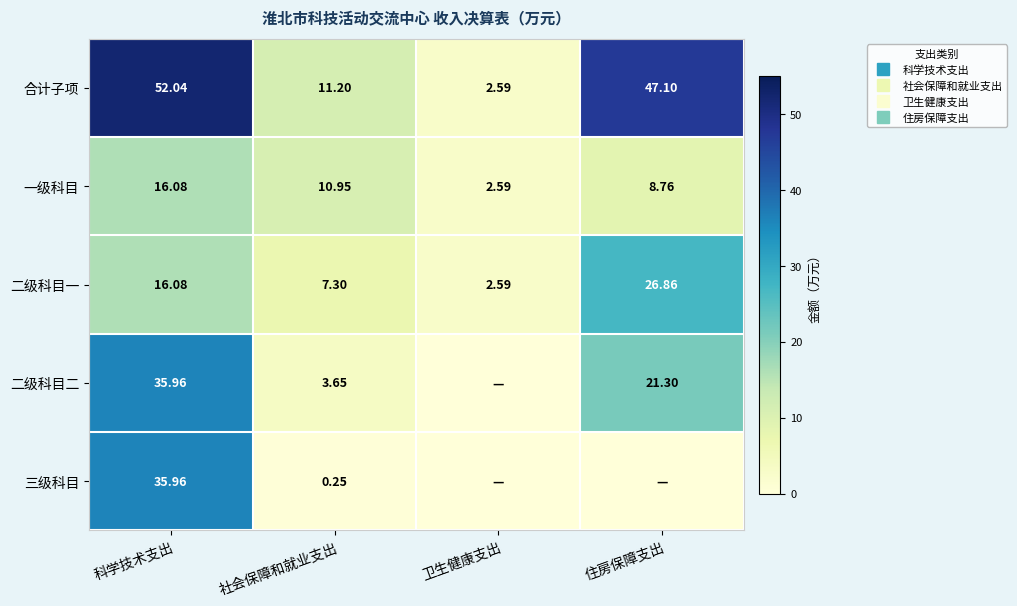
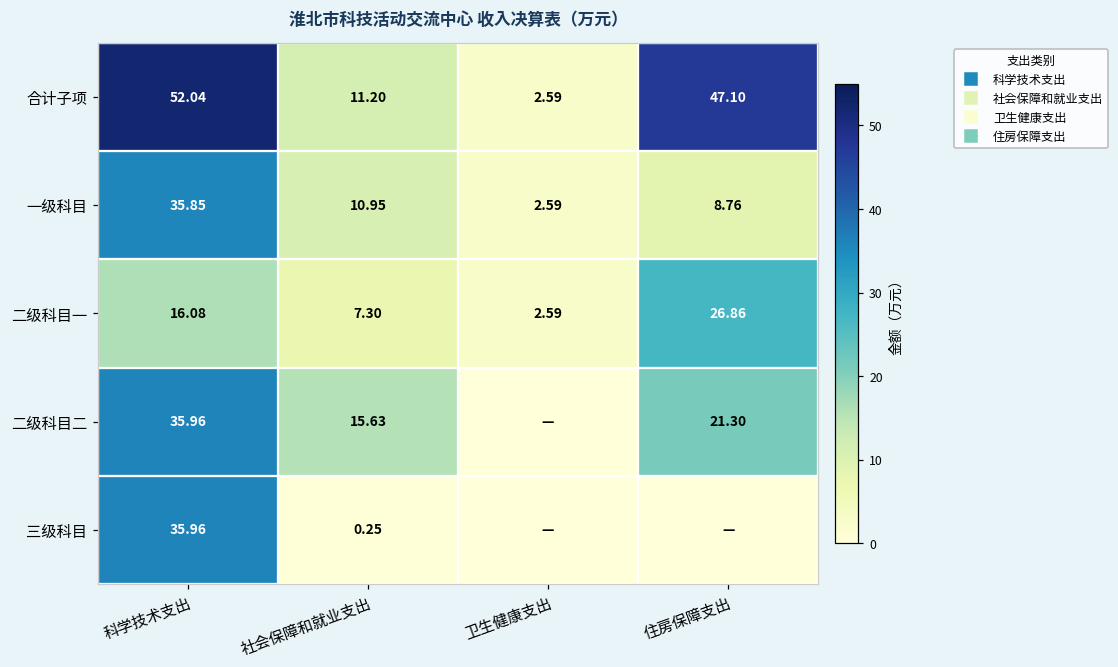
一级科目, 科学技术支出: 16.08 -> 35.85
二级科目二, 社会保障和就业支出: 3.65 -> 15.63
